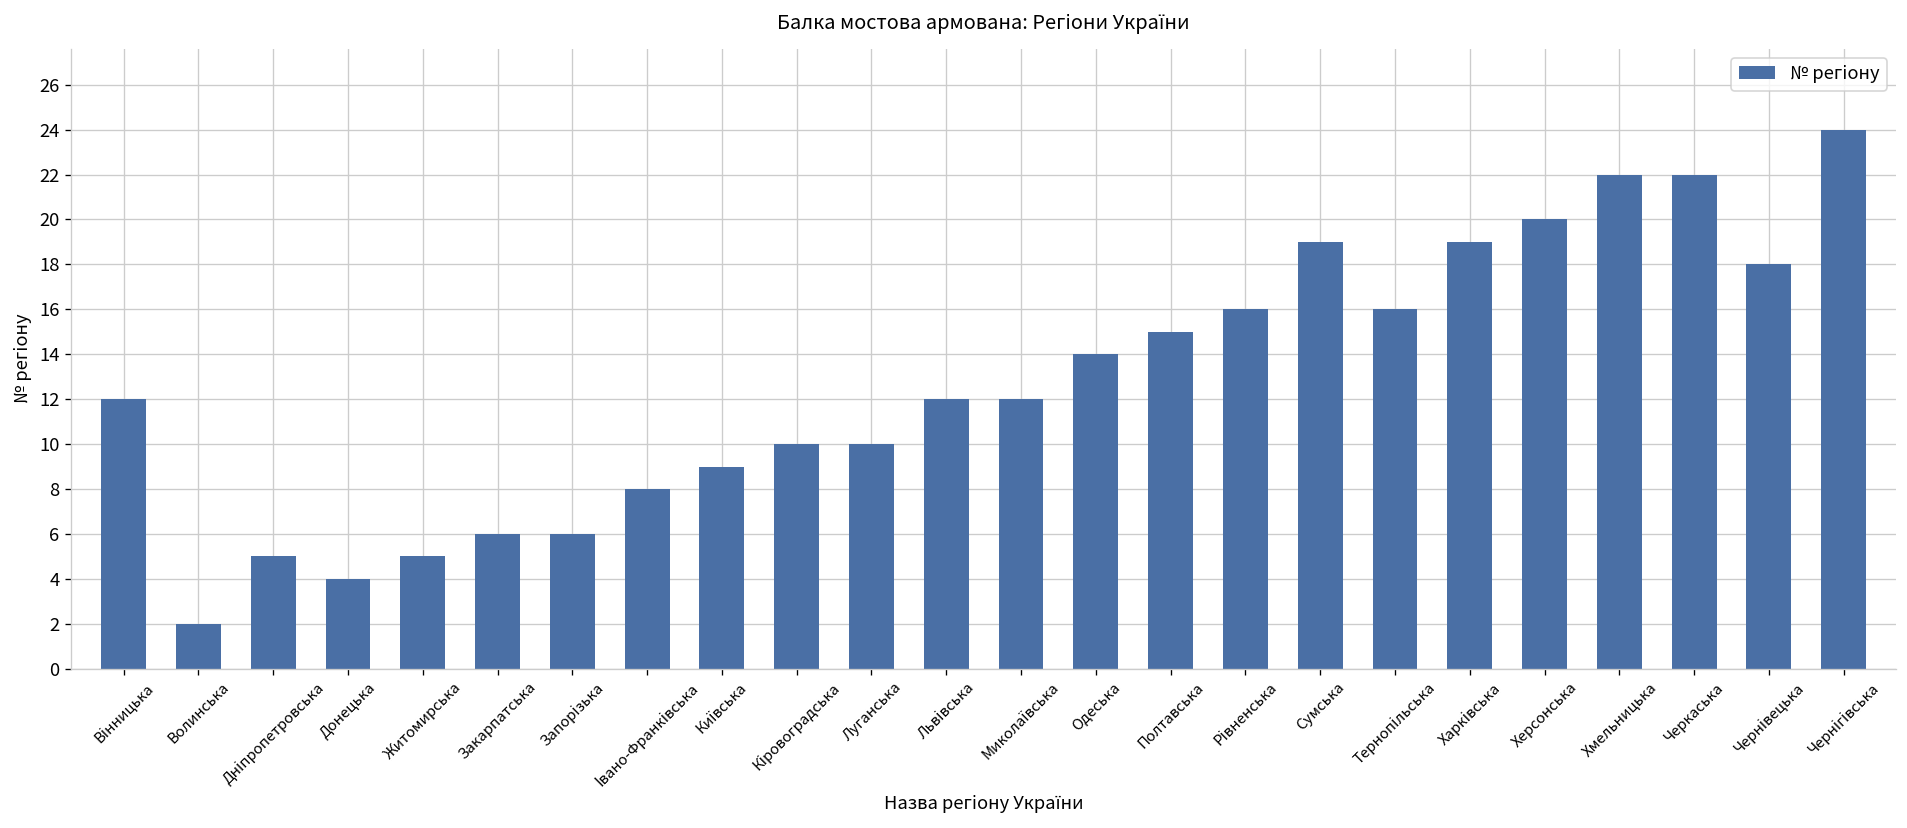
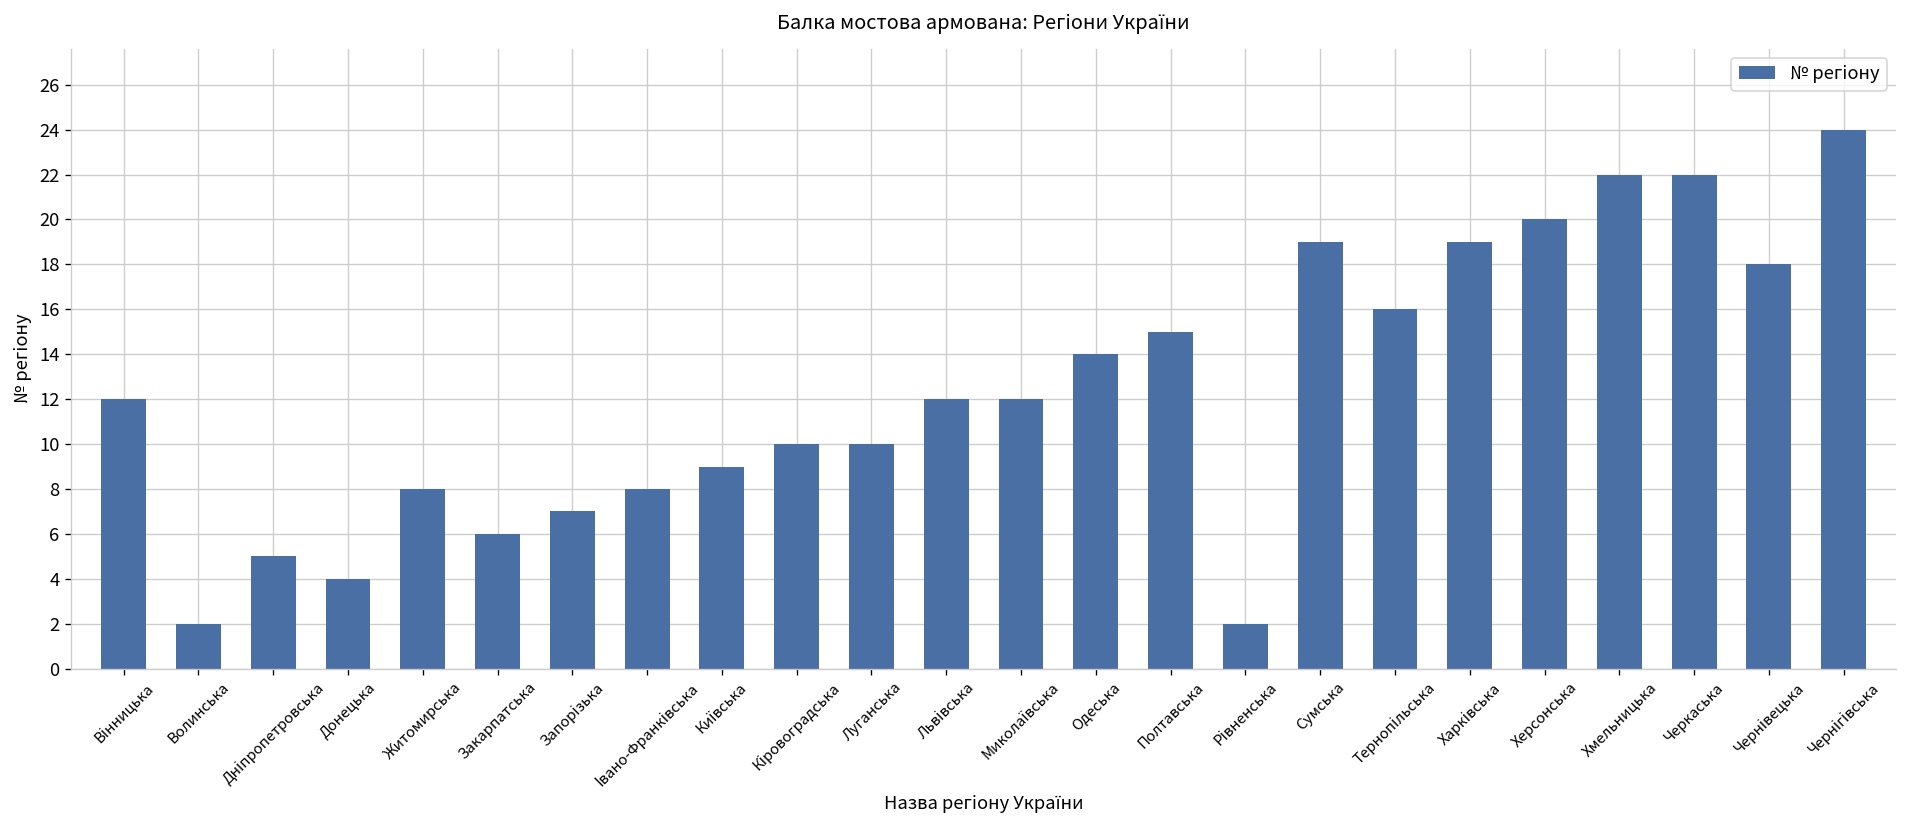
Житомирська: 5 -> 8
Запорізька: 6 -> 7
Рівненська: 16 -> 2
